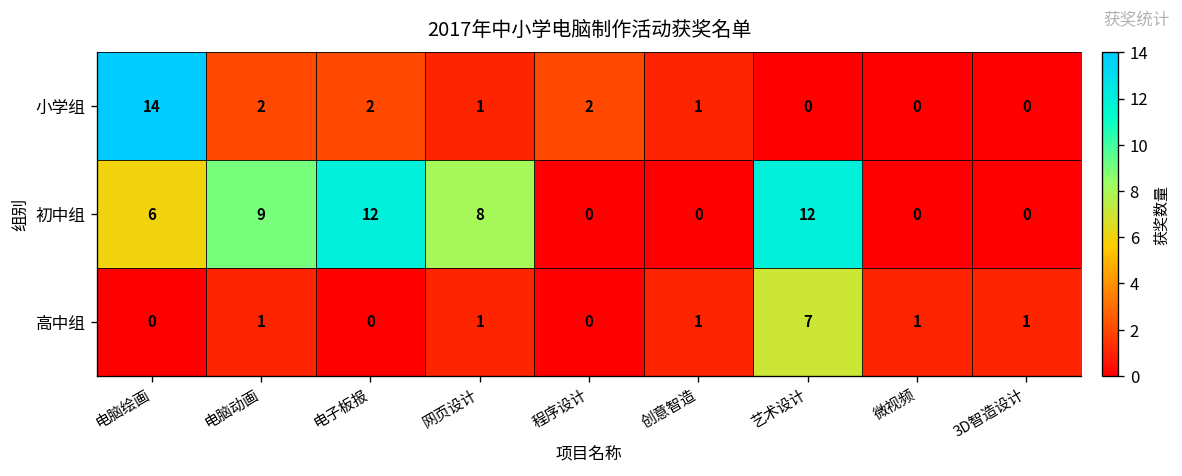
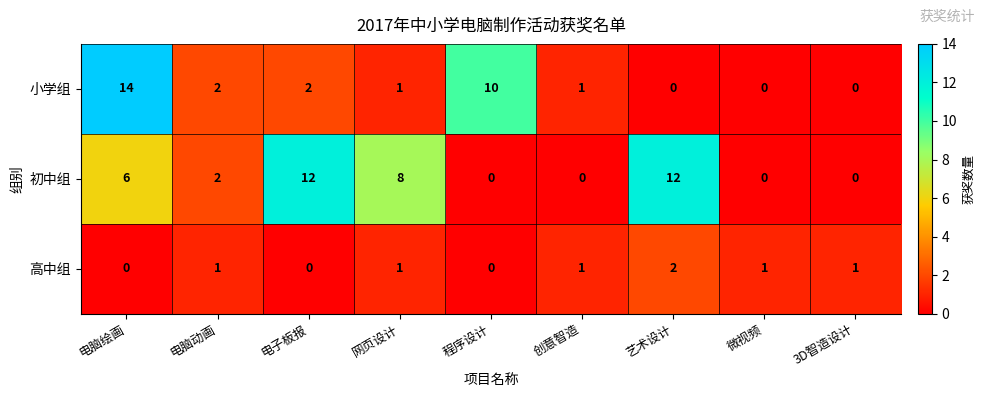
小学组, 程序设计: 2 -> 10
初中组, 电脑动画: 9 -> 2
高中组, 艺术设计: 7 -> 2
